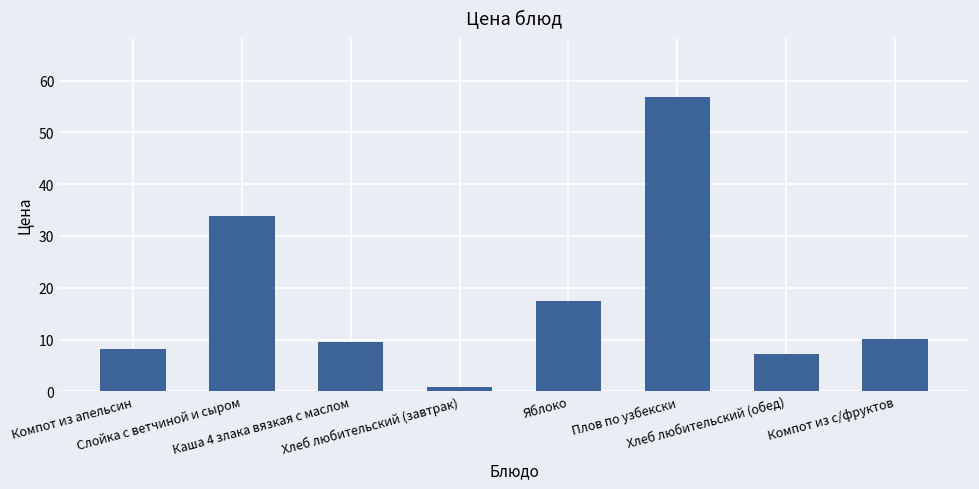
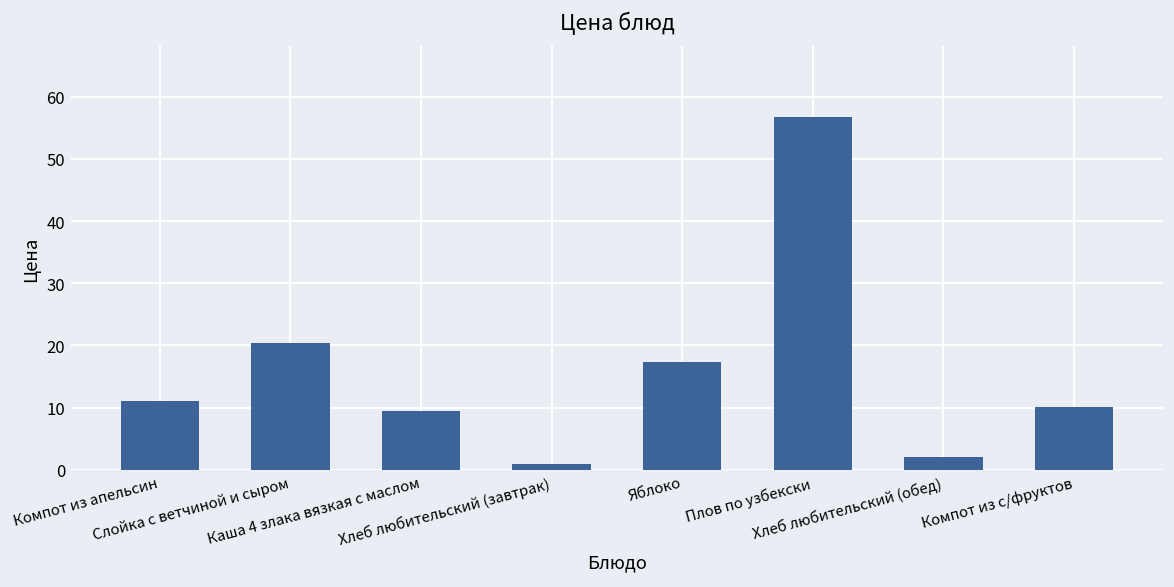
Компот из апельсин: 8 -> 11
Слойка с ветчиной и сыром: 34 -> 20
Хлеб любительский (обед): 7 -> 2
